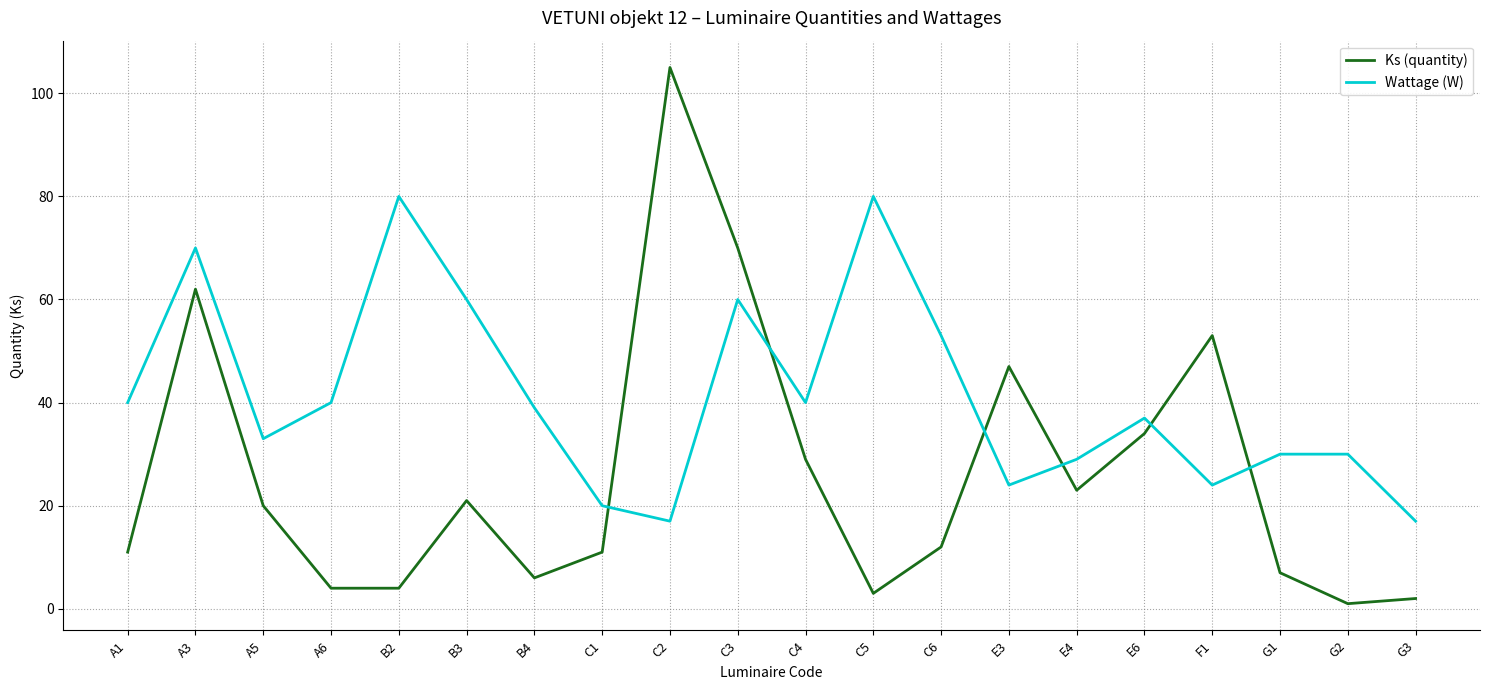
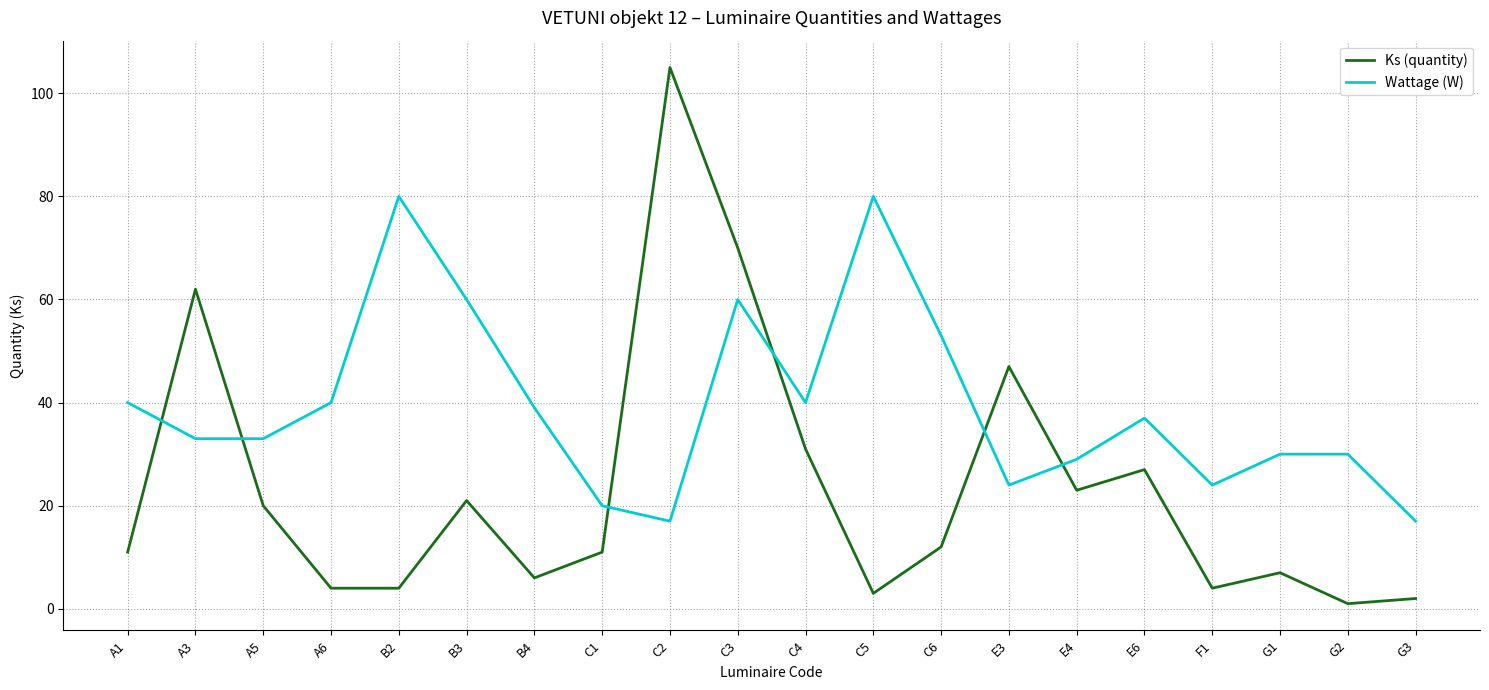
Wattage (W), A3: 70 -> 33
Ks (quantity), C4: 29 -> 31
Ks (quantity), E6: 34 -> 27
Ks (quantity), F1: 53 -> 4
